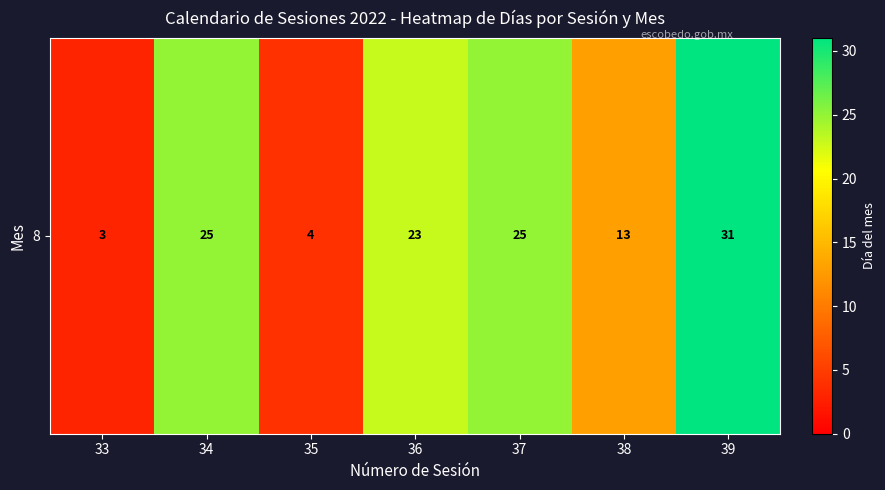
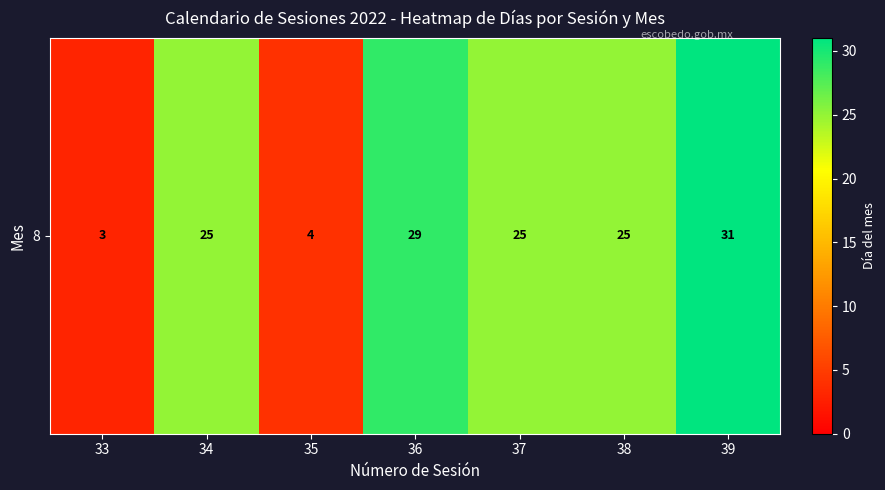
8, 36: 23 -> 29
8, 38: 13 -> 25
